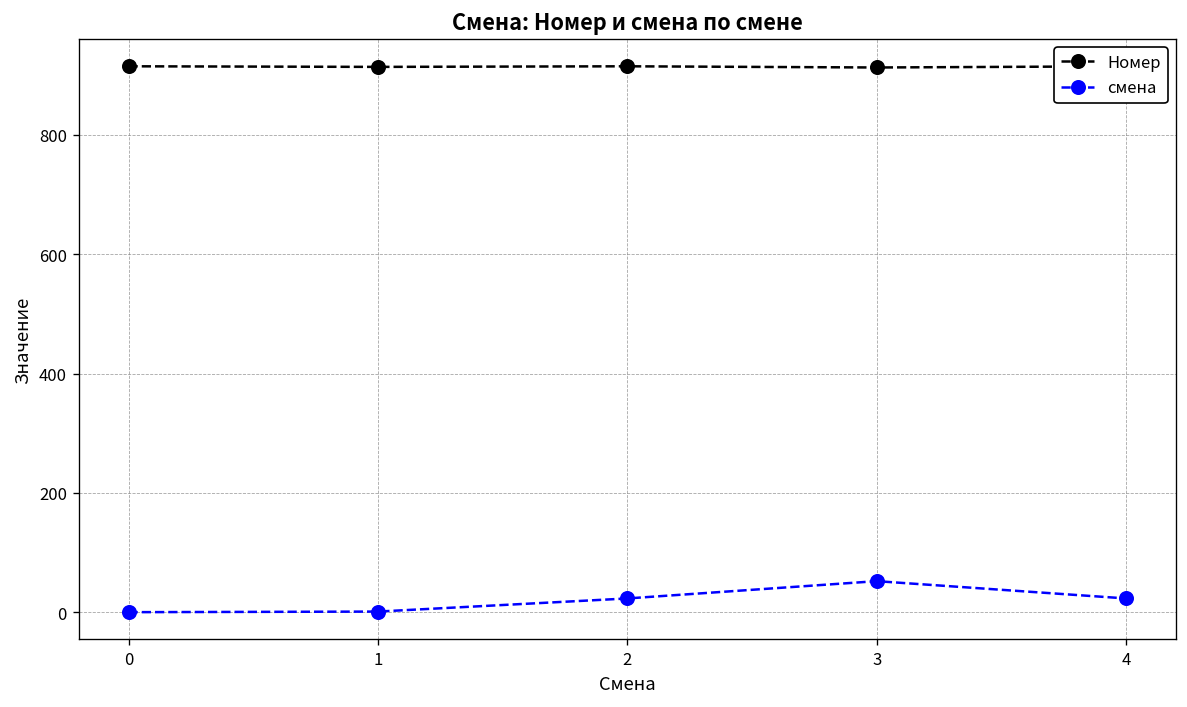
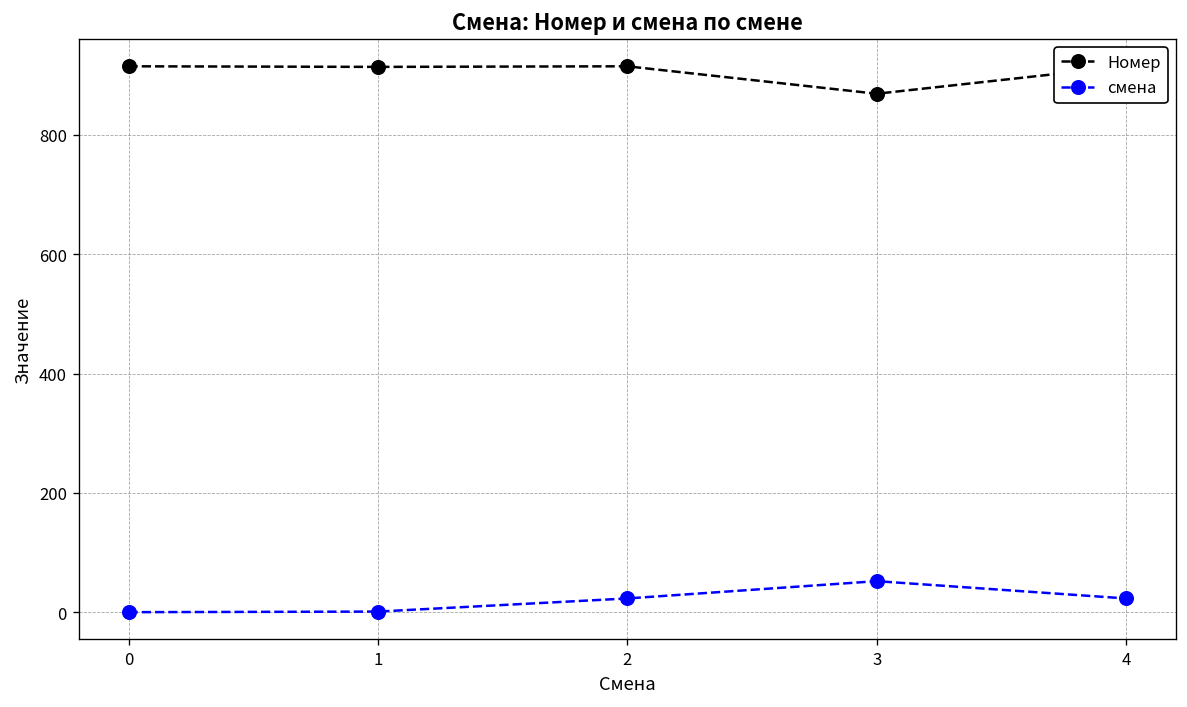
Номер, 3: 910 -> 870
